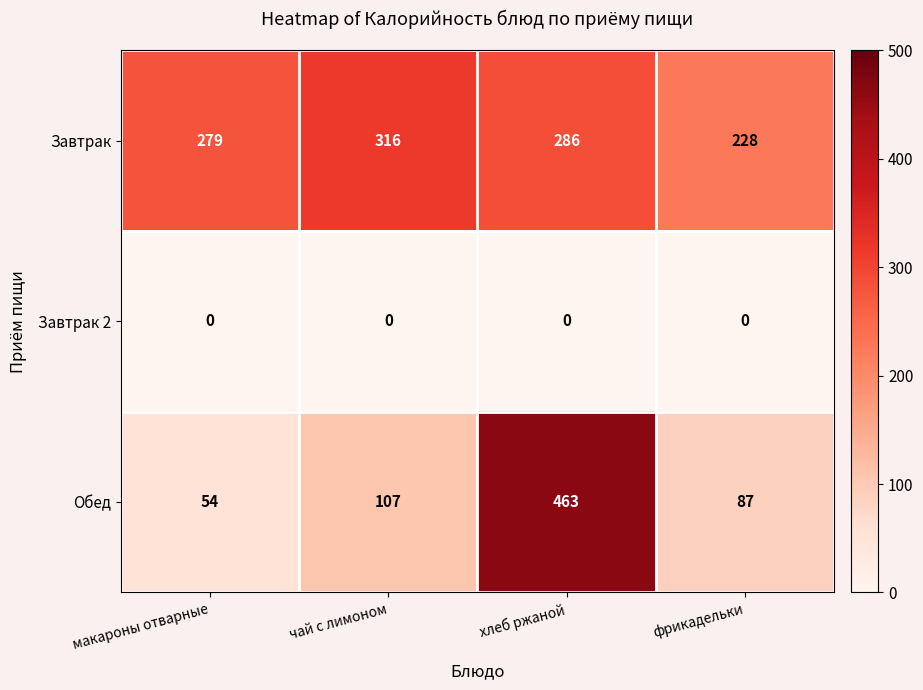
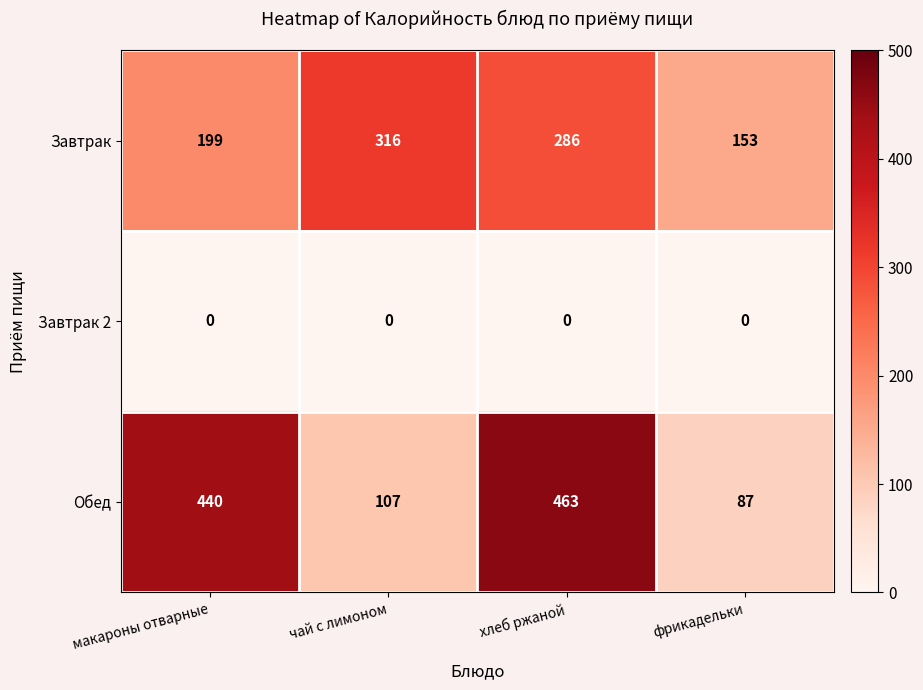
Завтрак, макароны отварные: 279 -> 199
Завтрак, фрикадельки: 228 -> 153
Обед, макароны отварные: 54 -> 440
